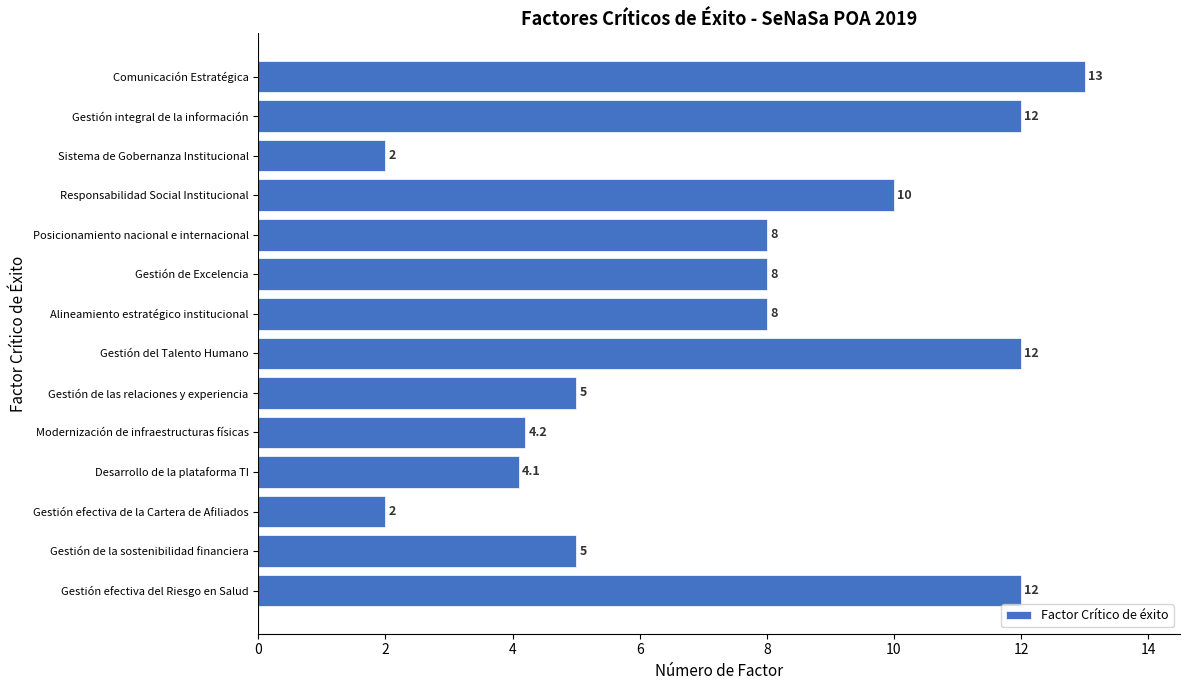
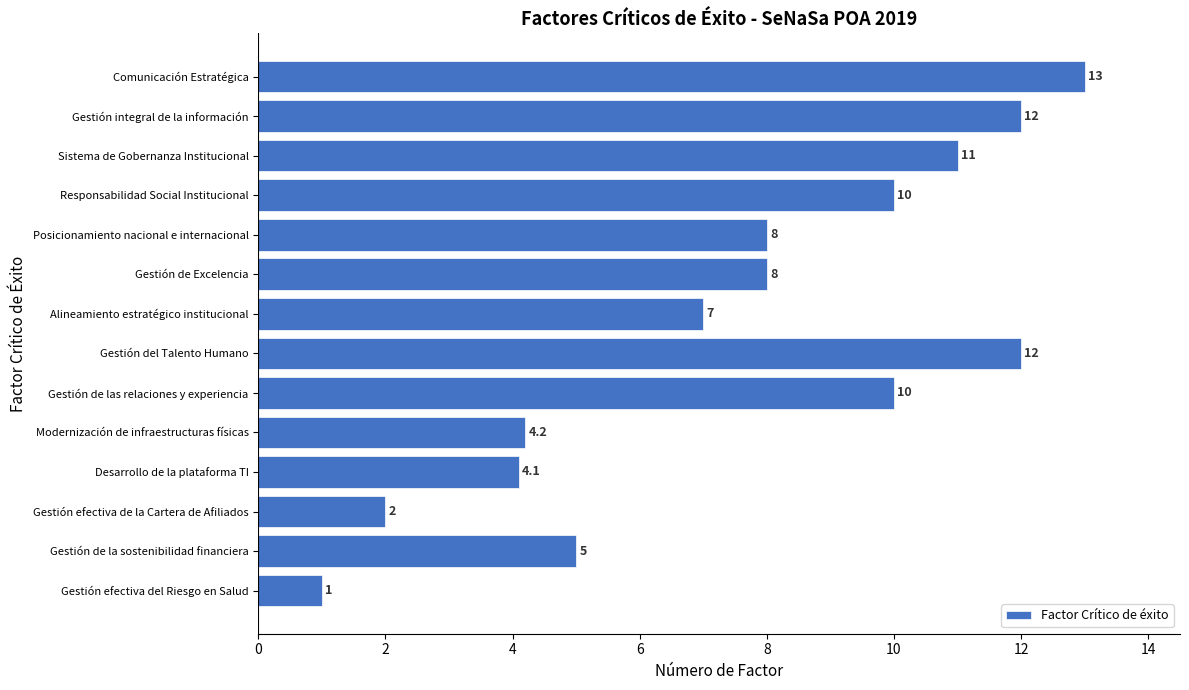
Sistema de Gobernanza Institucional: 2 -> 11
Alineamiento estratégico institucional: 8 -> 7
Gestión de las relaciones y experiencia: 5 -> 10
Gestión efectiva del Riesgo en Salud: 12 -> 1
